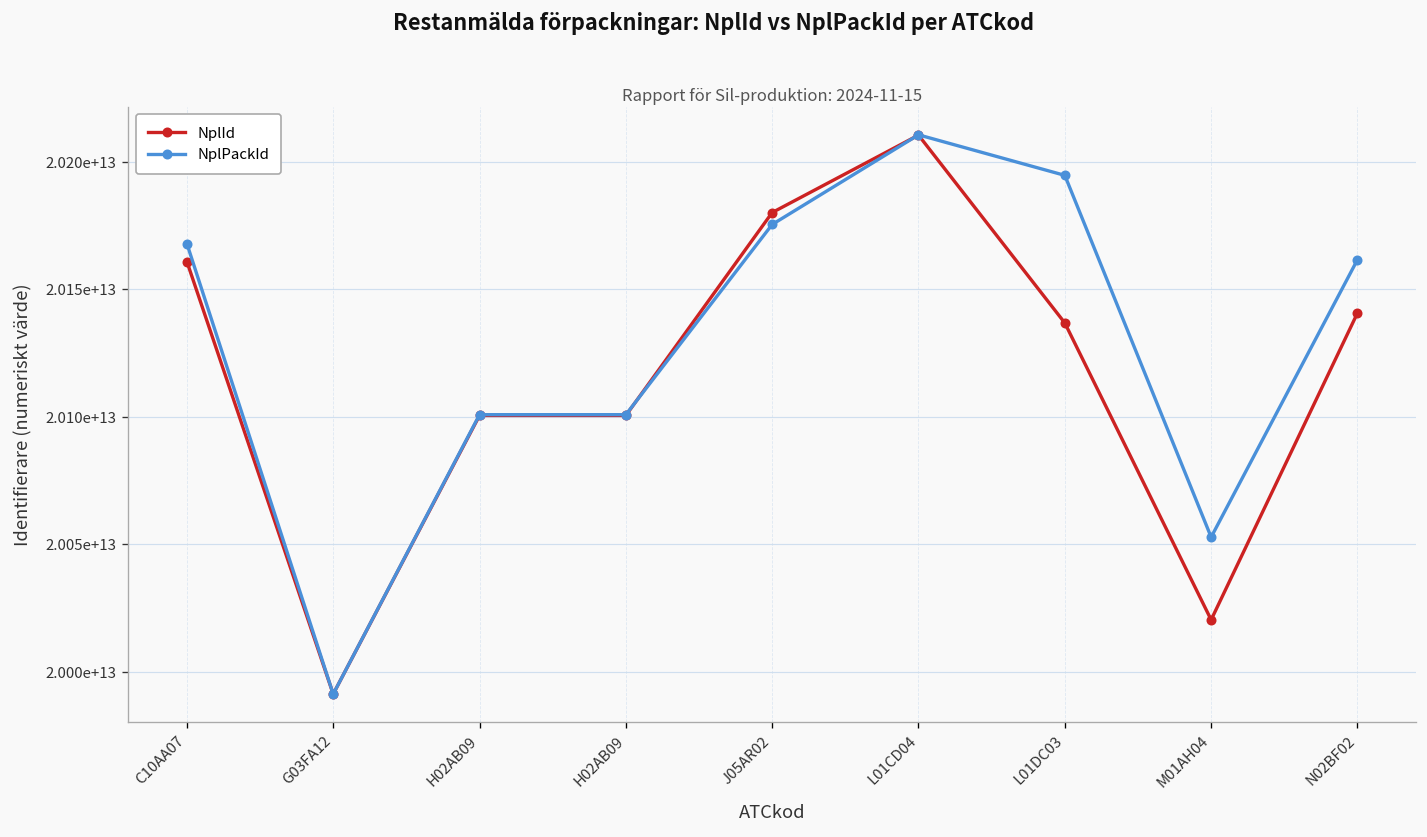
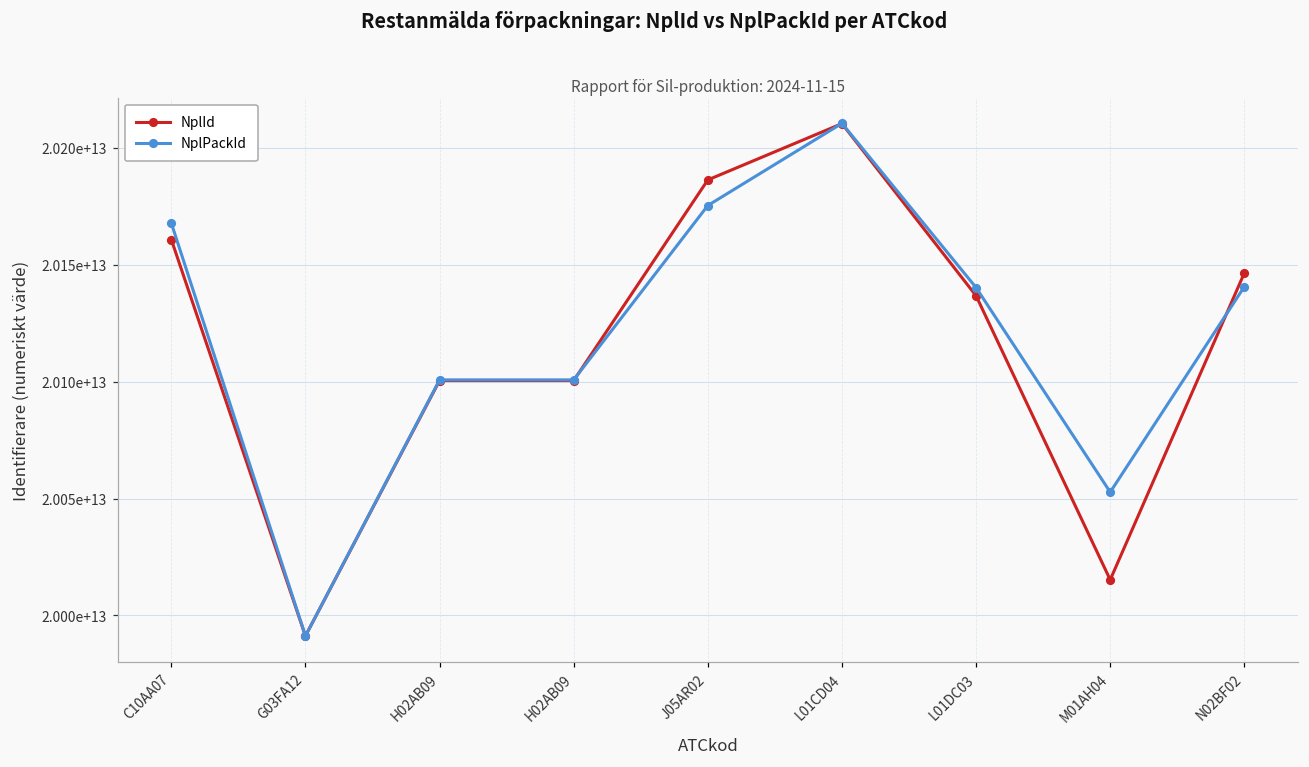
NplId, J05AR02: 20180000000000 -> 20186000000000
NplPackId, L01DC03: 20195000000000 -> 20140000000000
NplId, M01AH04: 20020000000000 -> 20015000000000
NplId, N02BF02: 20141000000000 -> 20147000000000
NplPackId, N02BF02: 20162000000000 -> 20141000000000
